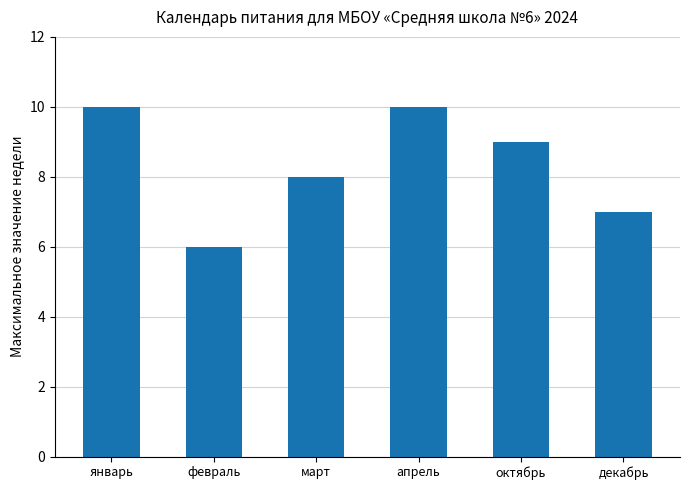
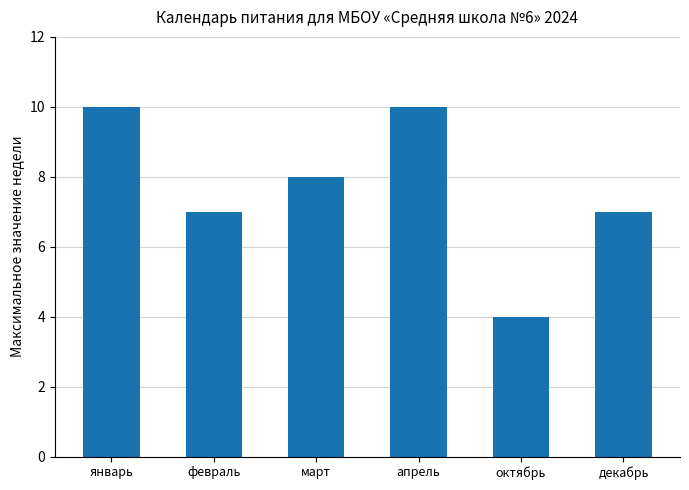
февраль: 6 -> 7
октябрь: 9 -> 4
